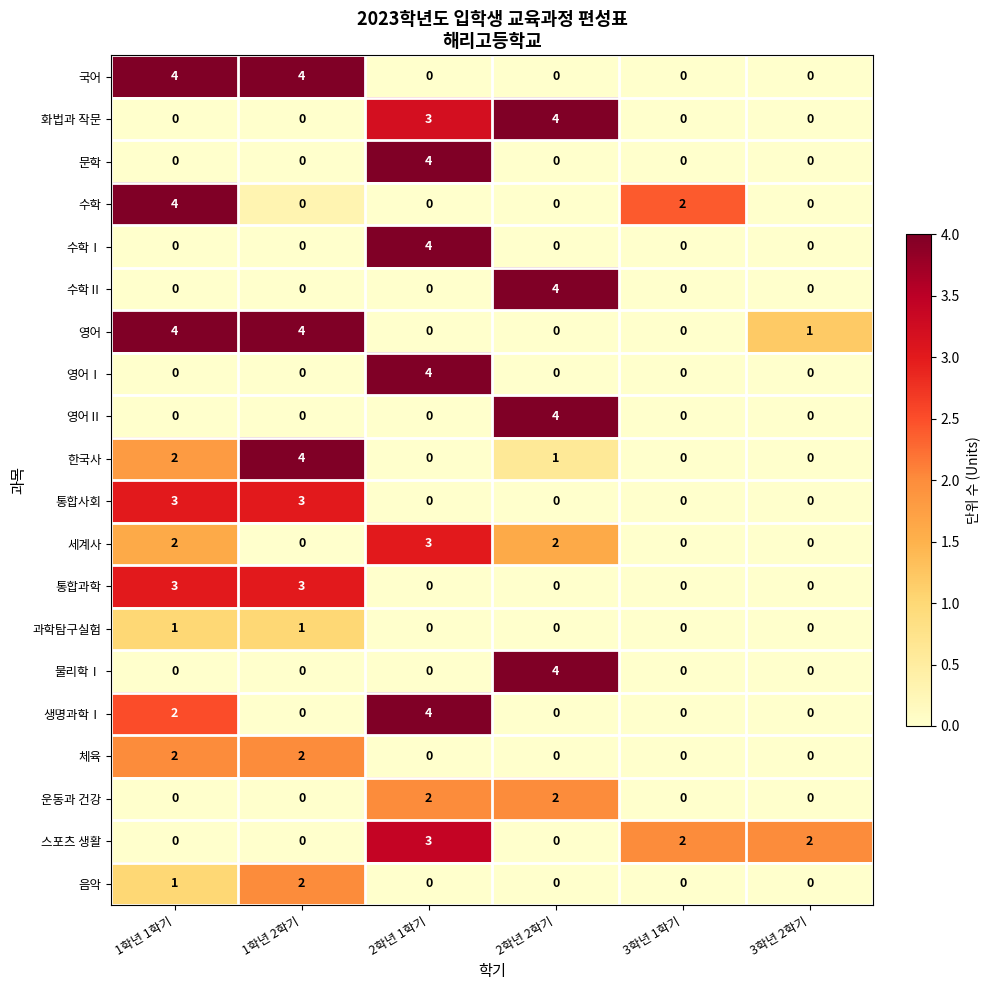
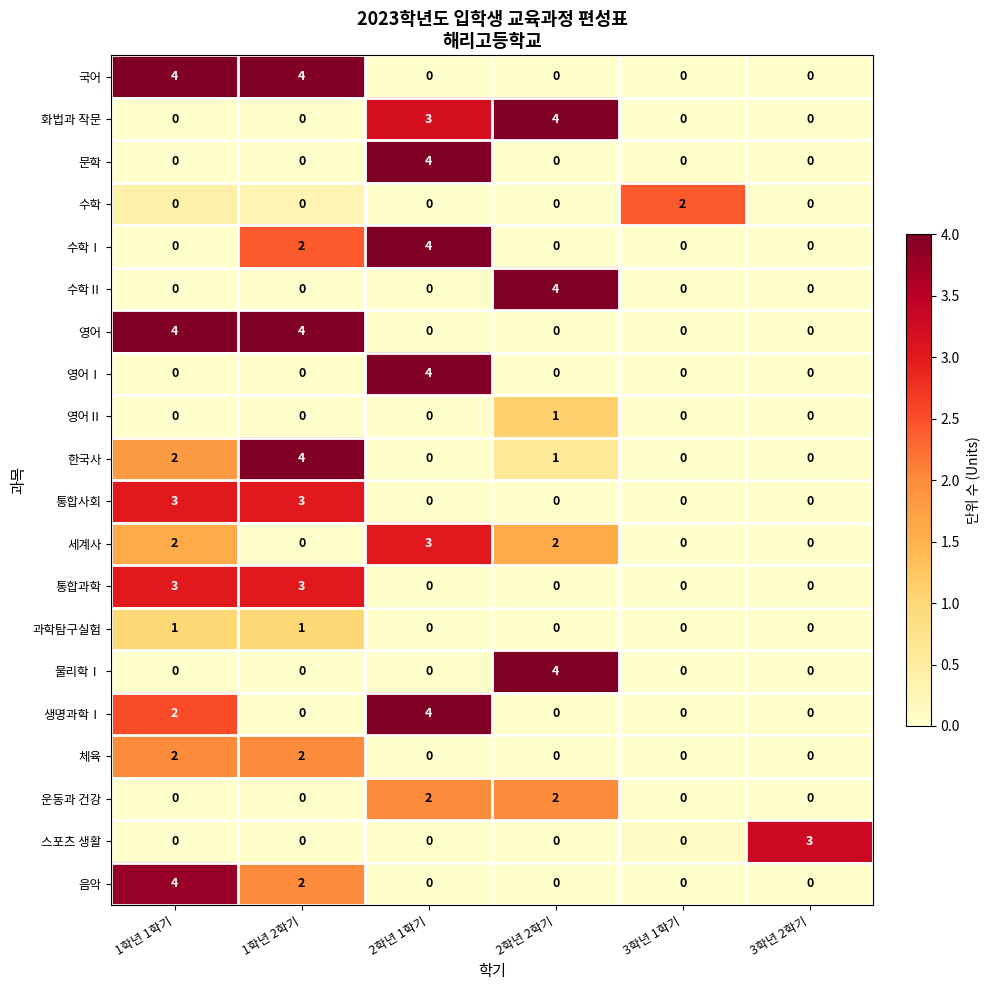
수학, 1학년 1학기: 4 -> 0
수학Ⅰ, 1학년 2학기: 0 -> 2
영어, 3학년 2학기: 1 -> 0
영어Ⅱ, 2학년 2학기: 4 -> 1
스포츠 생활, 2학년 1학기: 3 -> 0
스포츠 생활, 3학년 1학기: 2 -> 0
스포츠 생활, 3학년 2학기: 2 -> 3
음악, 1학년 1학기: 1 -> 4
